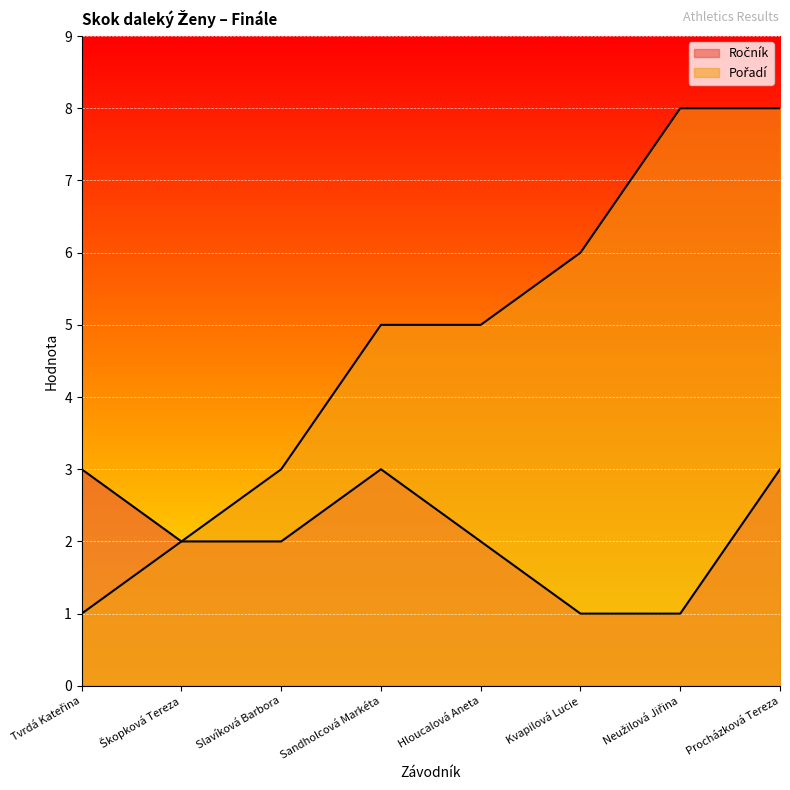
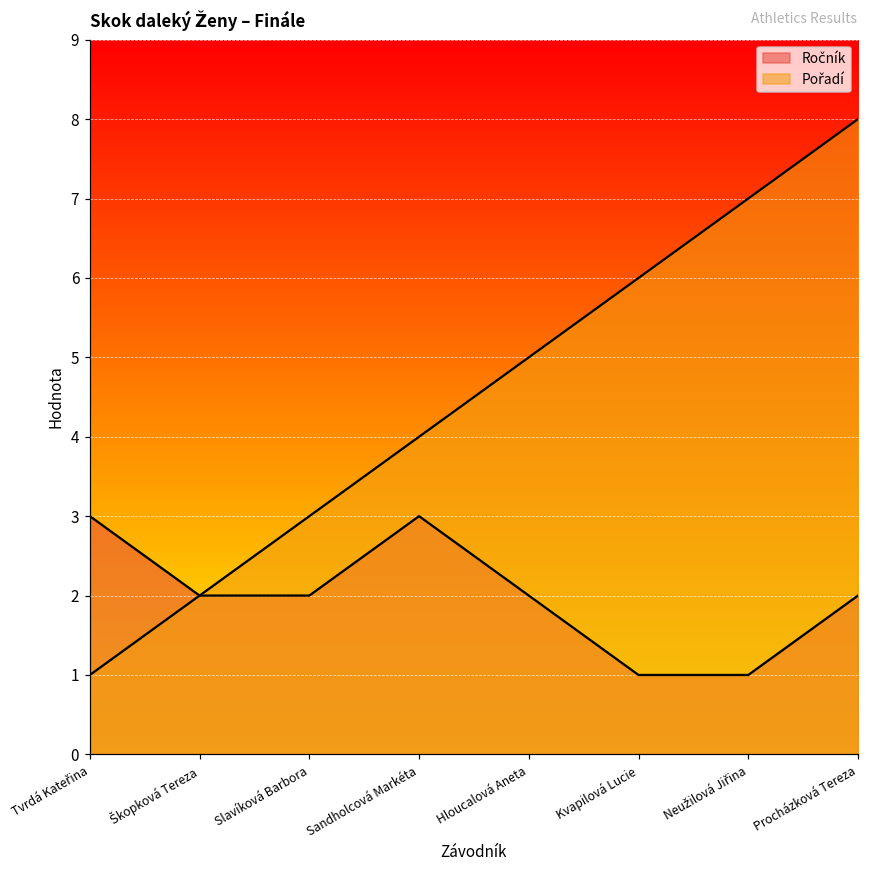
Pořadí, Sandholcová Markéta: 5 -> 4
Pořadí, Neužilová Jiřina: 8 -> 7
Ročník, Procházková Tereza: 3 -> 2
